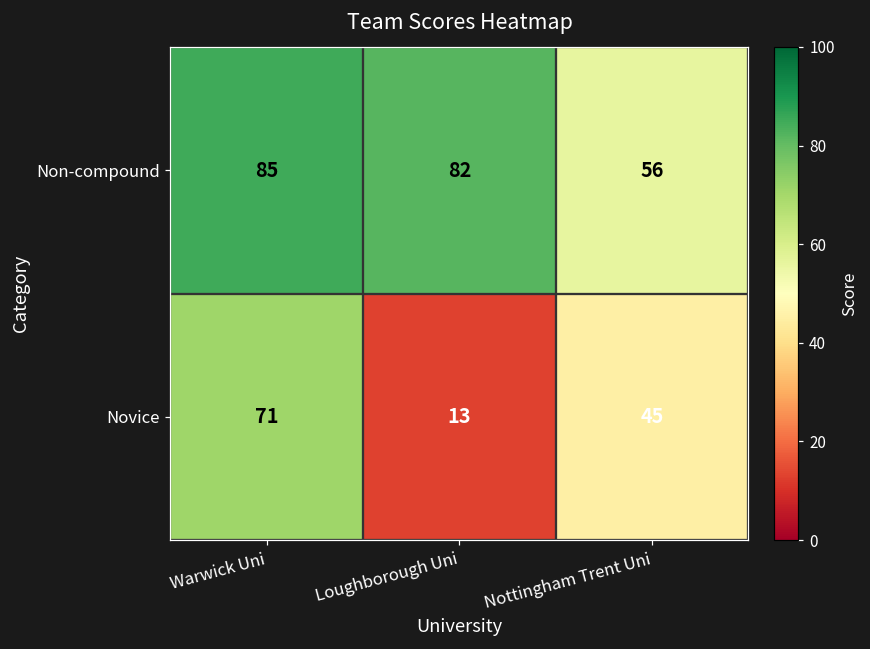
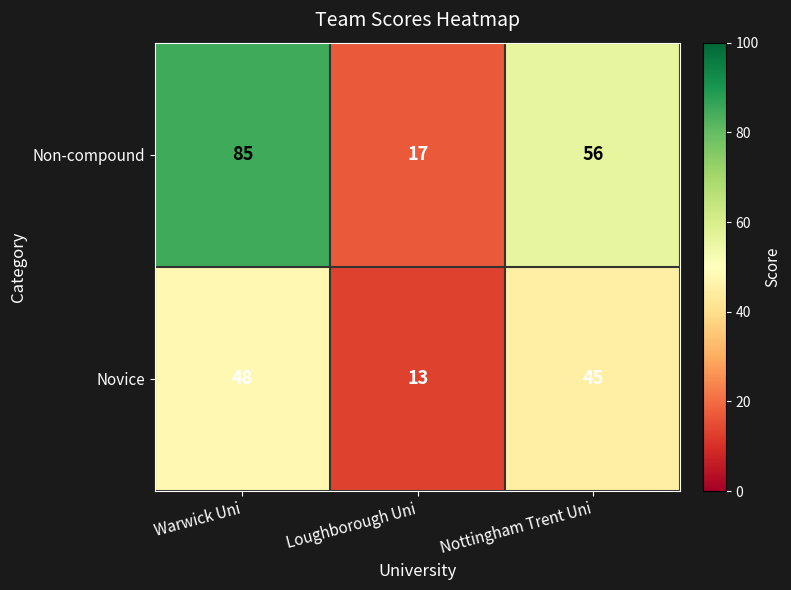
Non-compound, Loughborough Uni: 82 -> 17
Novice, Warwick Uni: 71 -> 48
